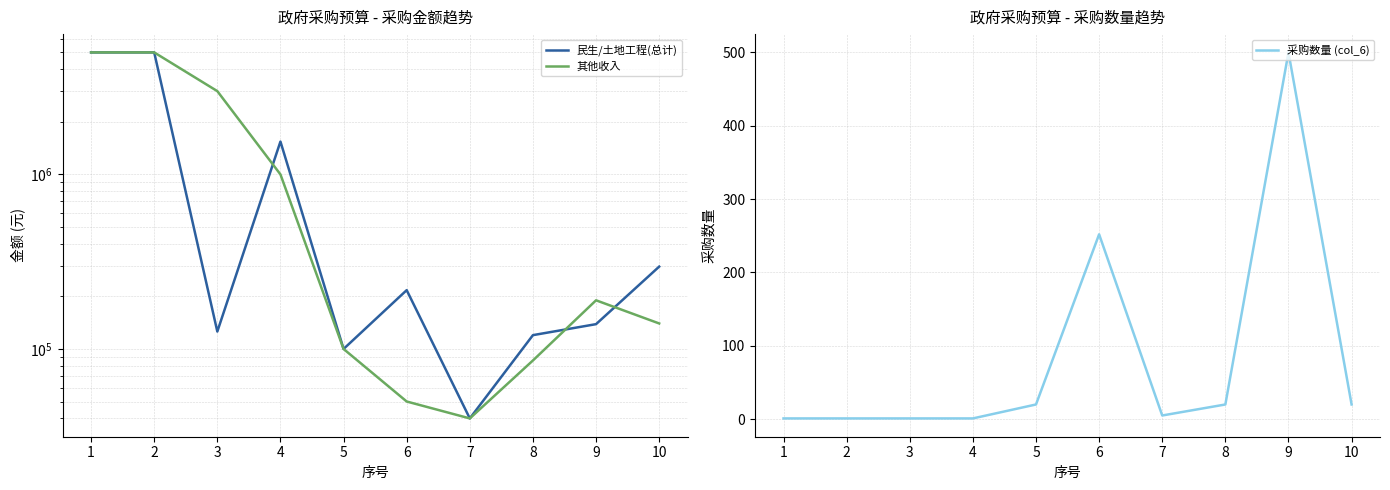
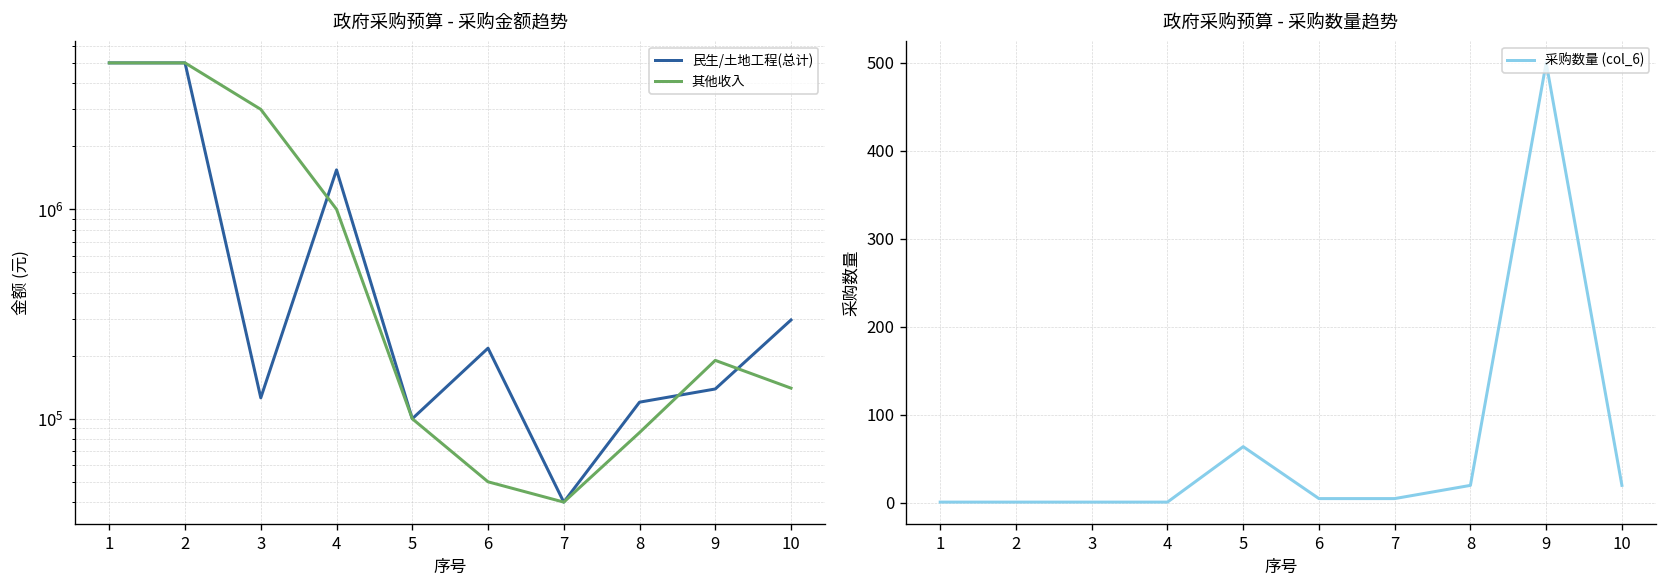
政府采购预算 - 采购数量趋势, 5: 20 -> 60
政府采购预算 - 采购数量趋势, 6: 250 -> 10
